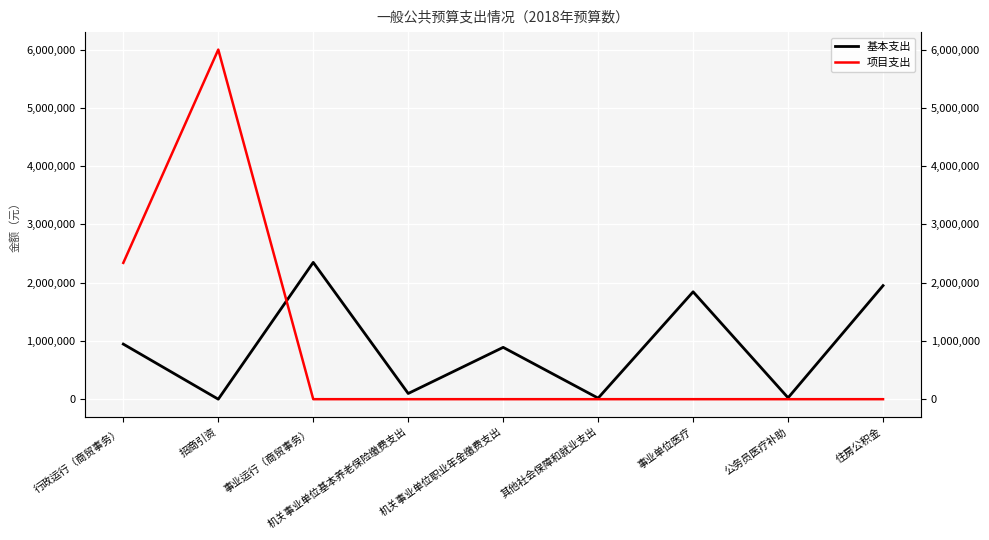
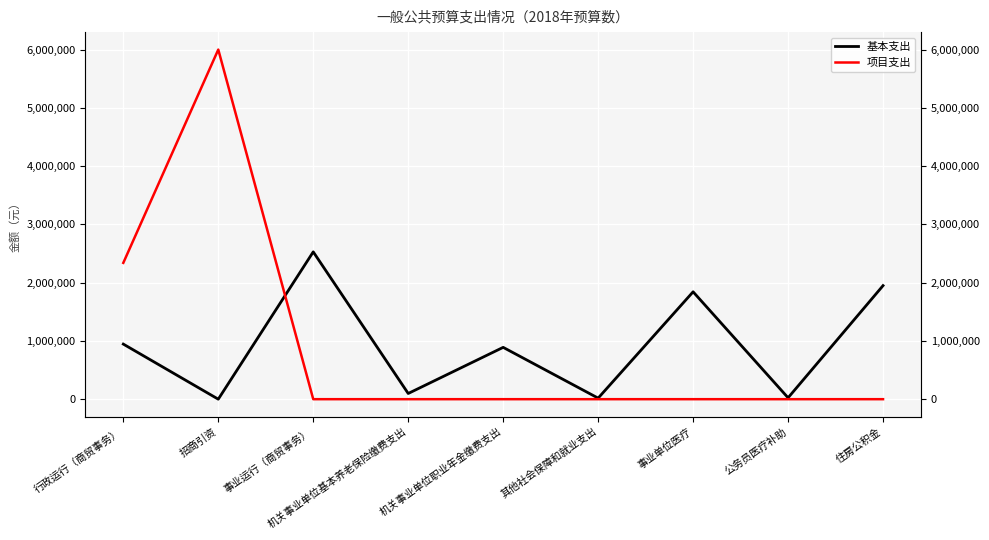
基本支出, 事业运行（商贸事务）: 2,300,000 -> 2,500,000
